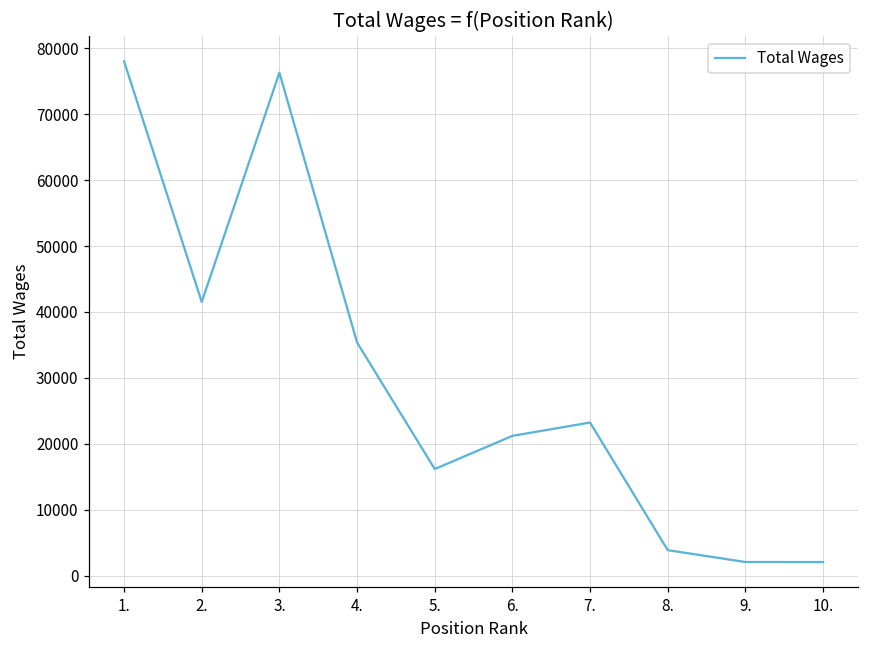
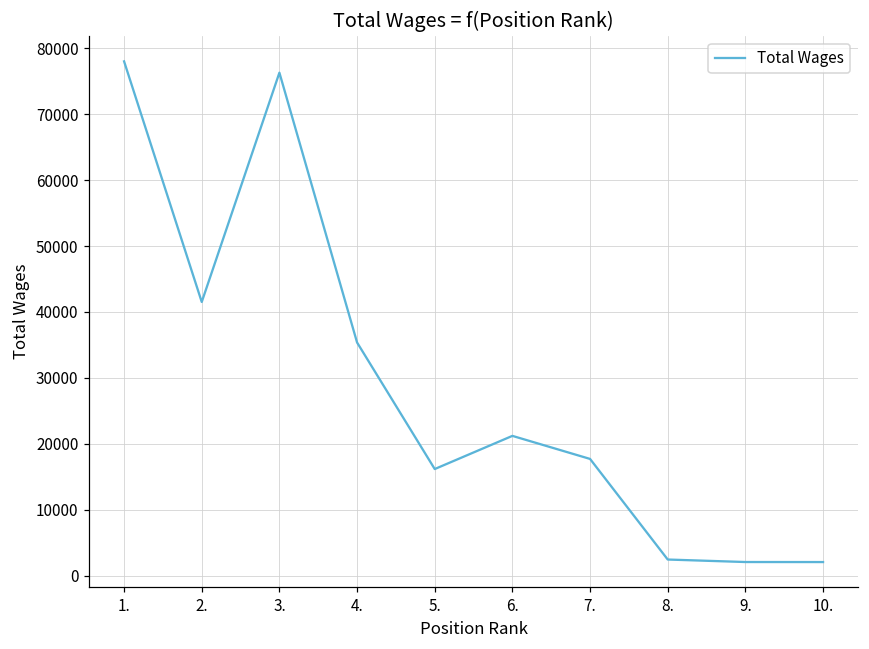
7.: 23000 -> 18000
8.: 4000 -> 2000
